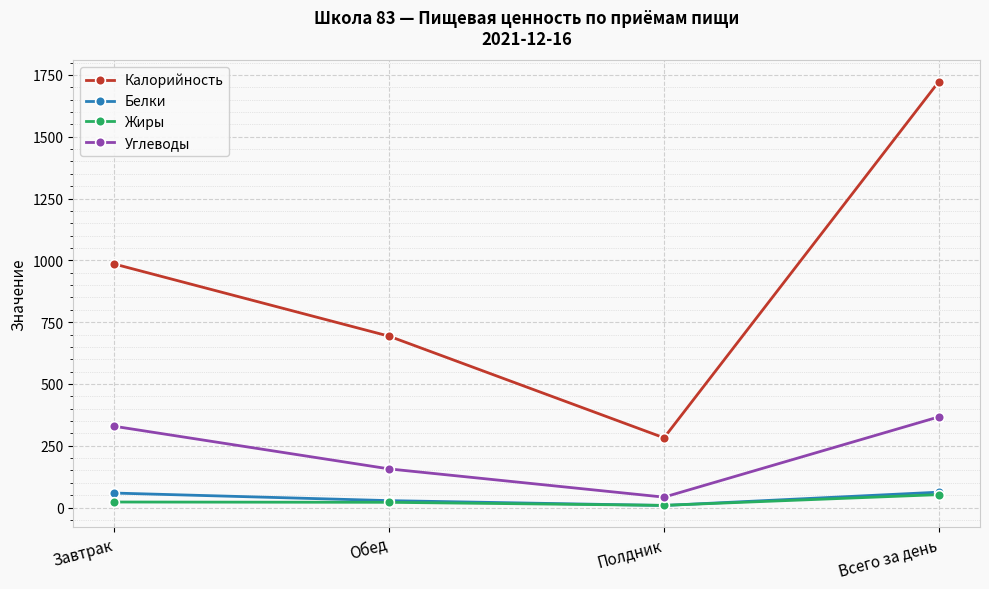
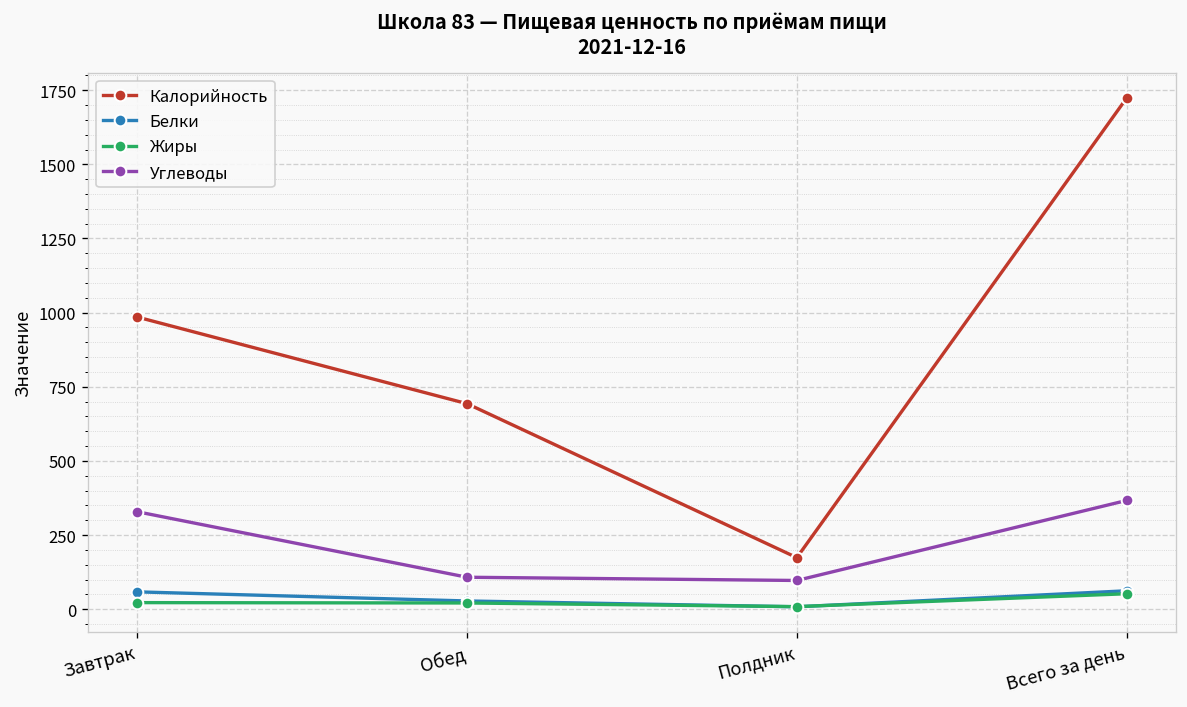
Углеводы, Обед: 160 -> 110
Калорийность, Полдник: 280 -> 170
Углеводы, Полдник: 40 -> 100
